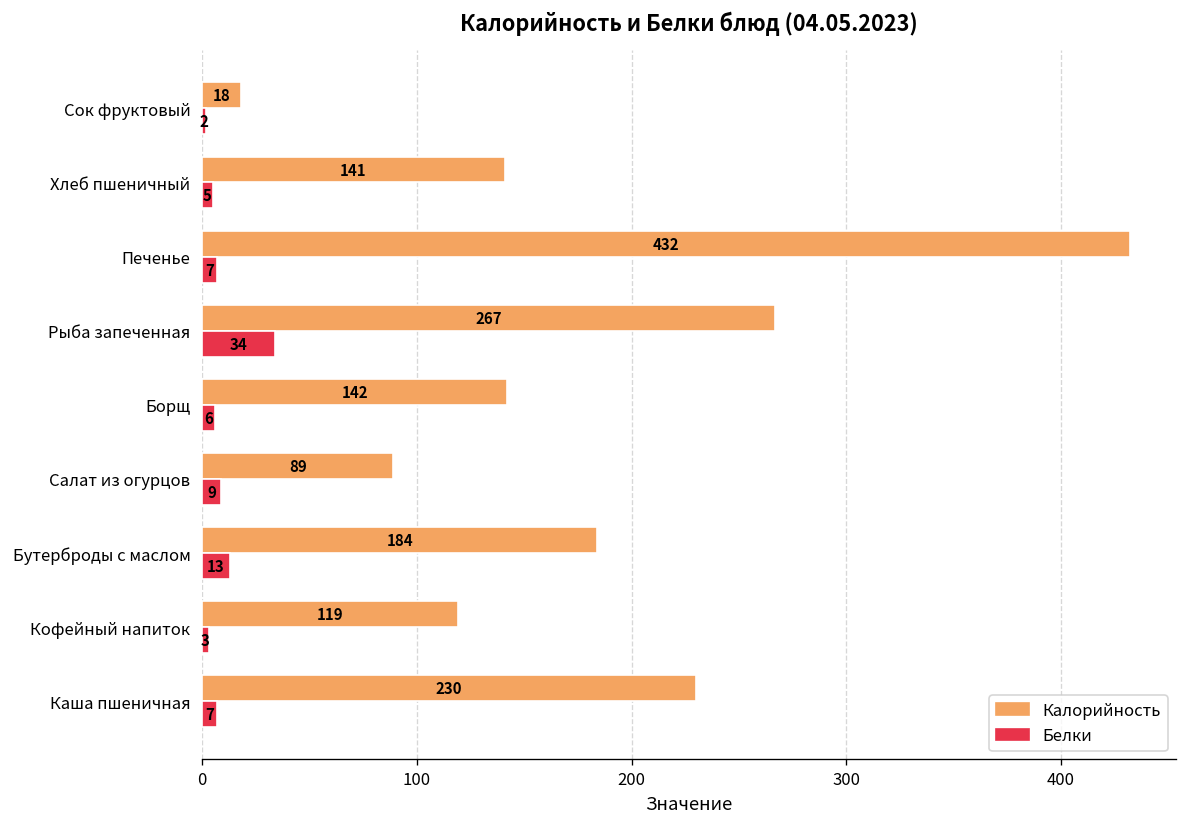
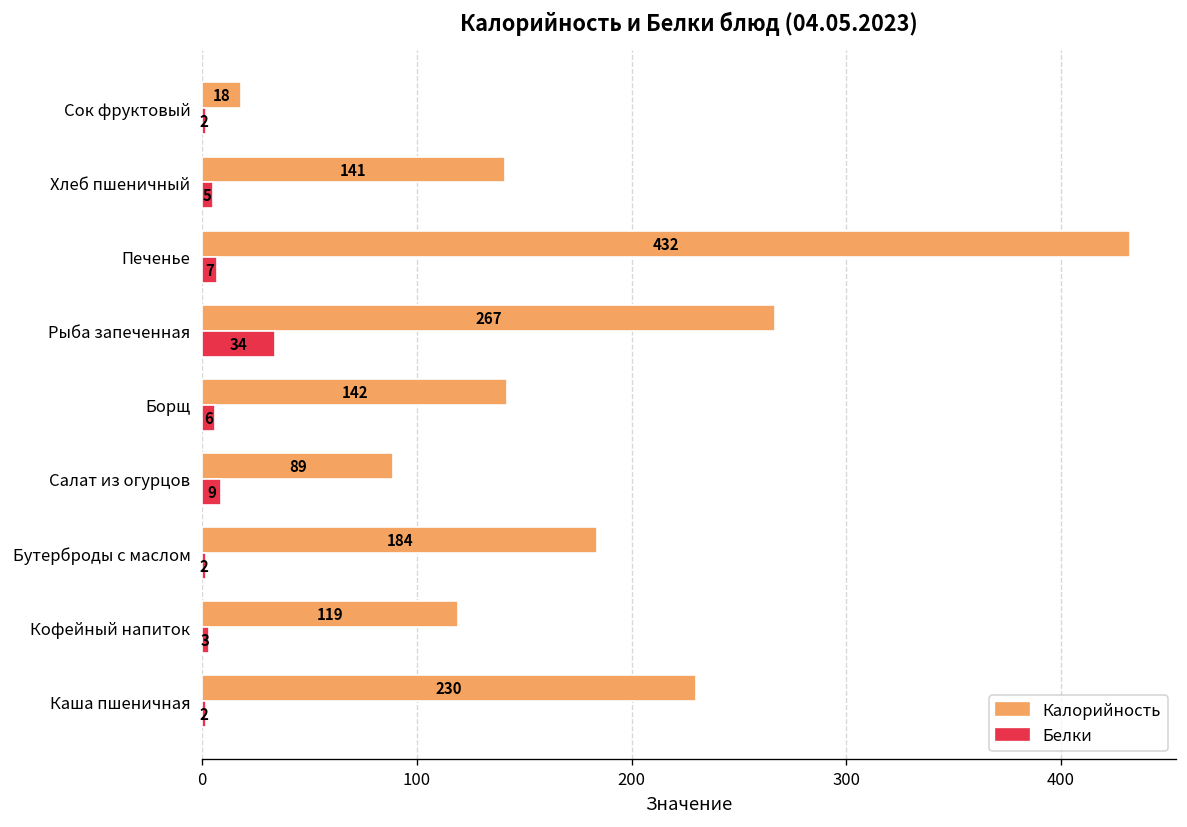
Белки, Бутерброды с маслом: 13 -> 2
Белки, Каша пшеничная: 7 -> 2
